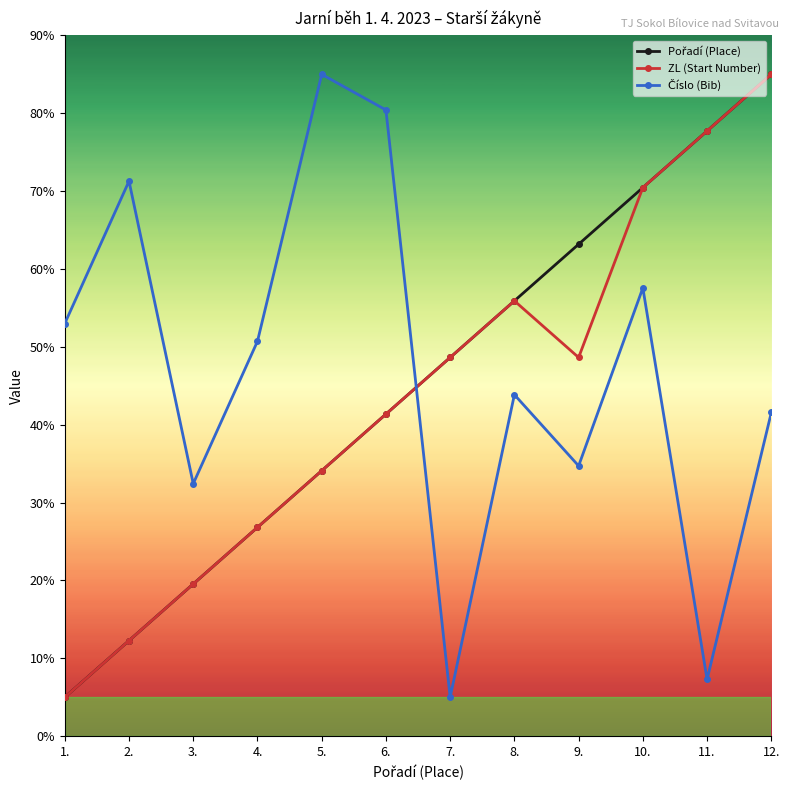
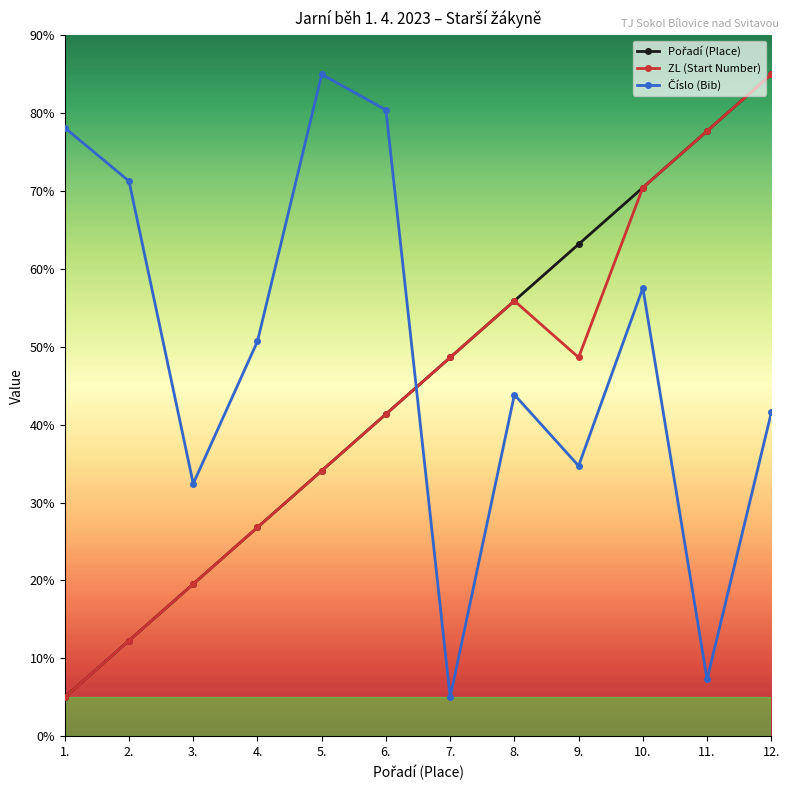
Číslo (Bib), 1.: 53% -> 78%
